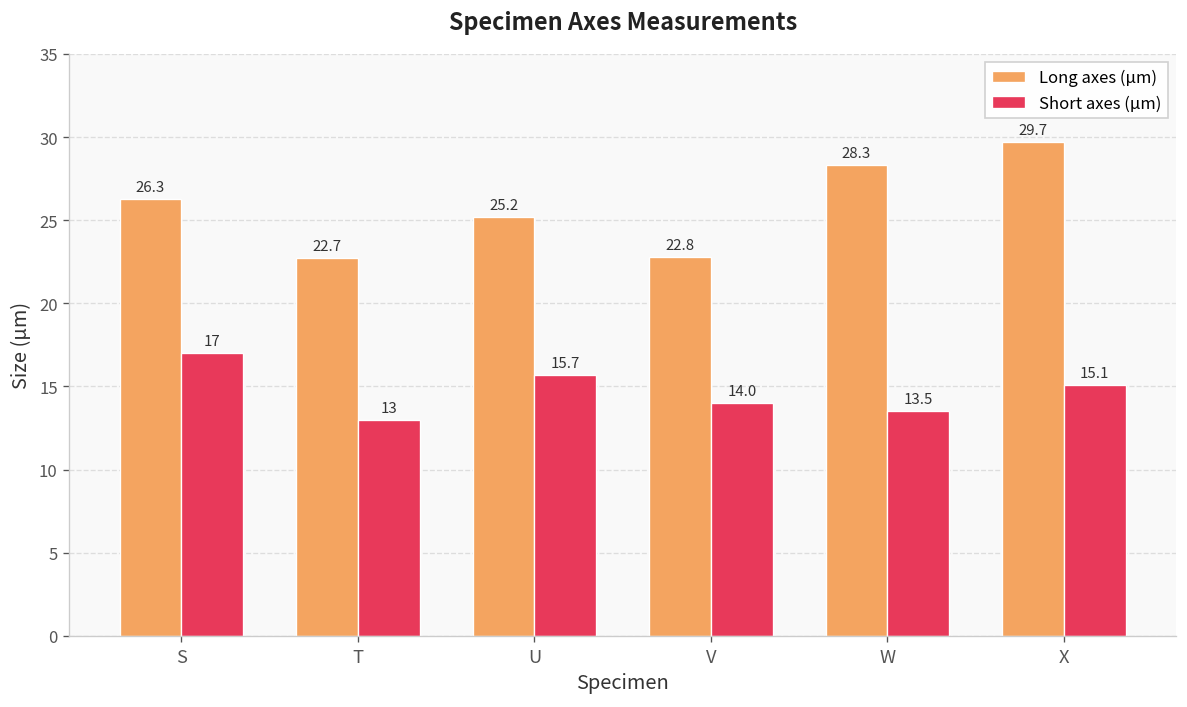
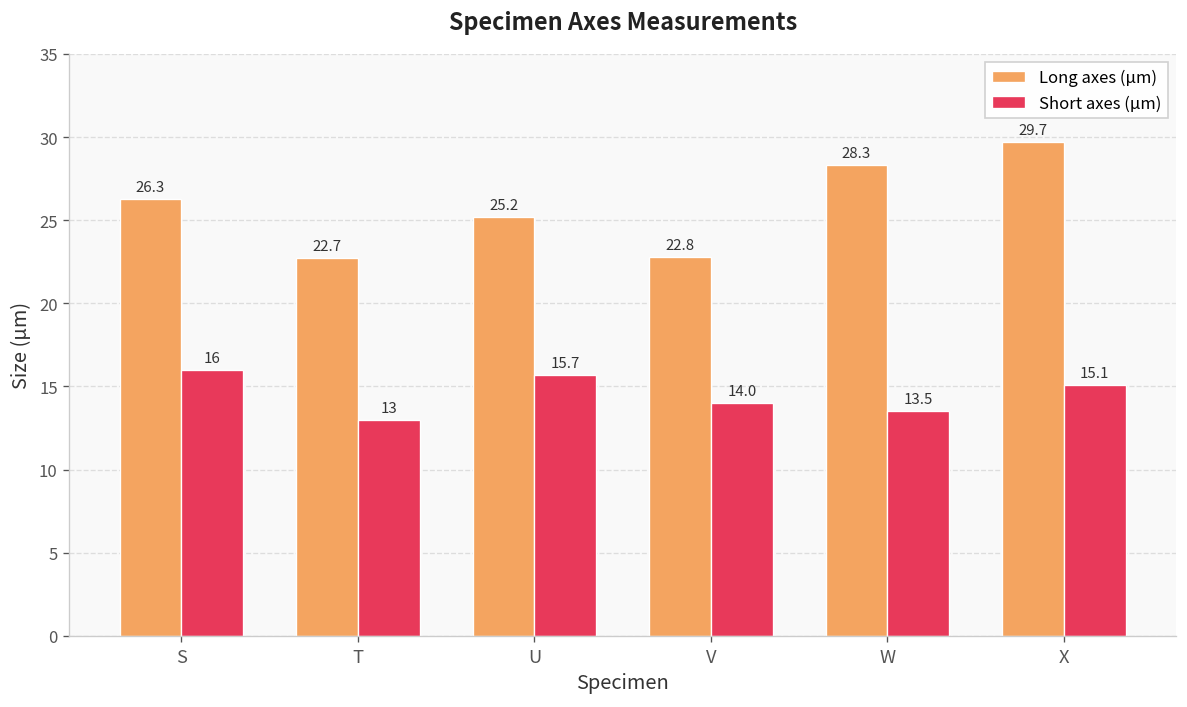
Short axes (µm), S: 17 -> 16
